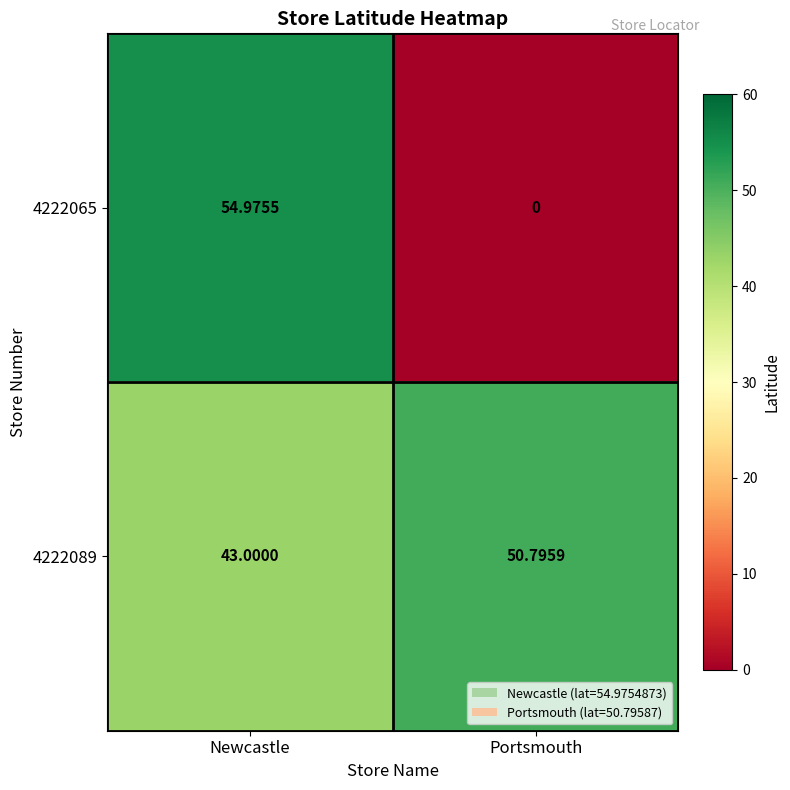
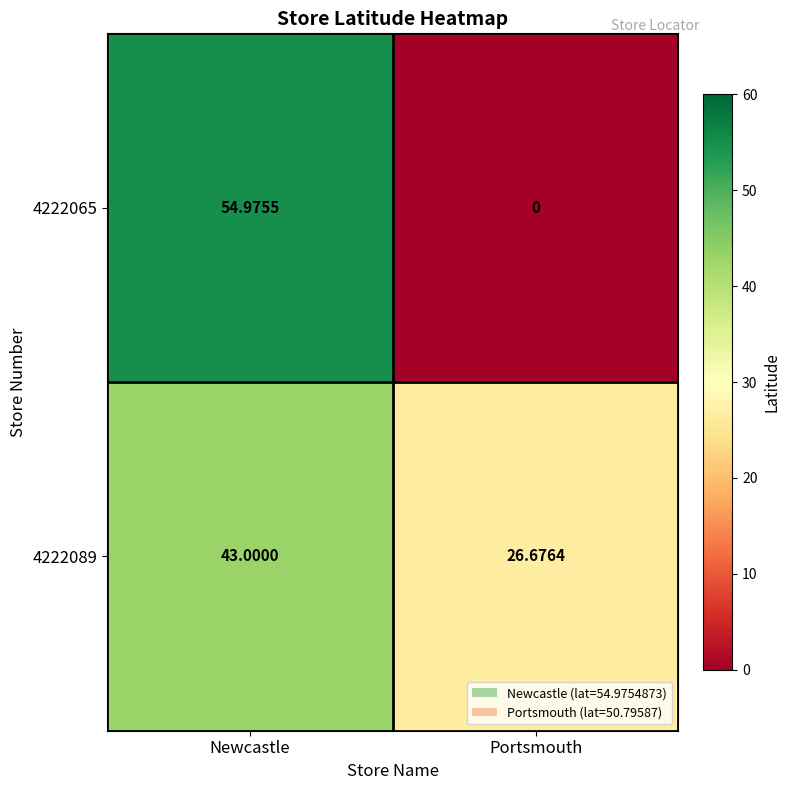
4222089, Portsmouth: 50.7959 -> 26.6764
